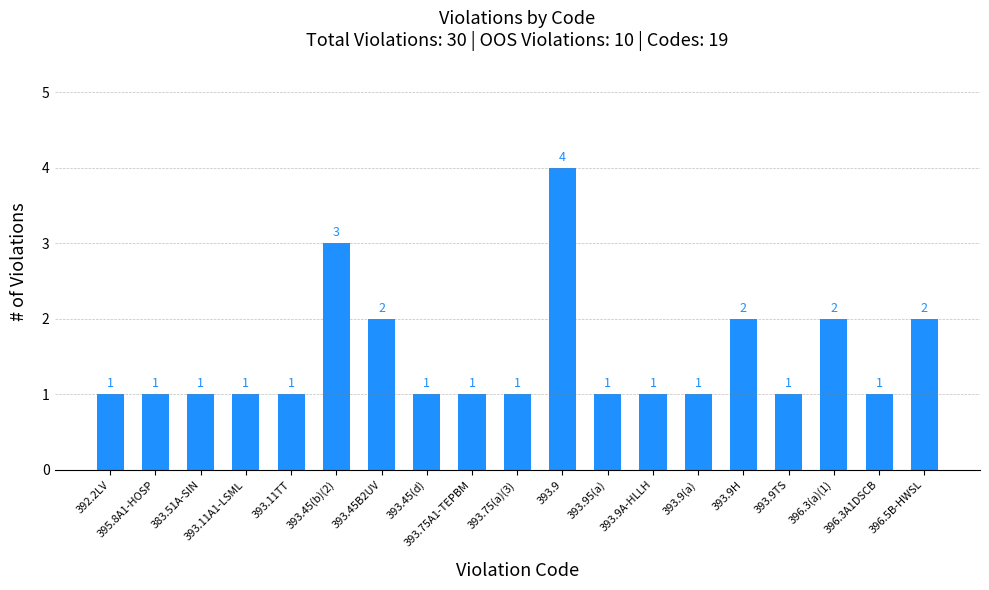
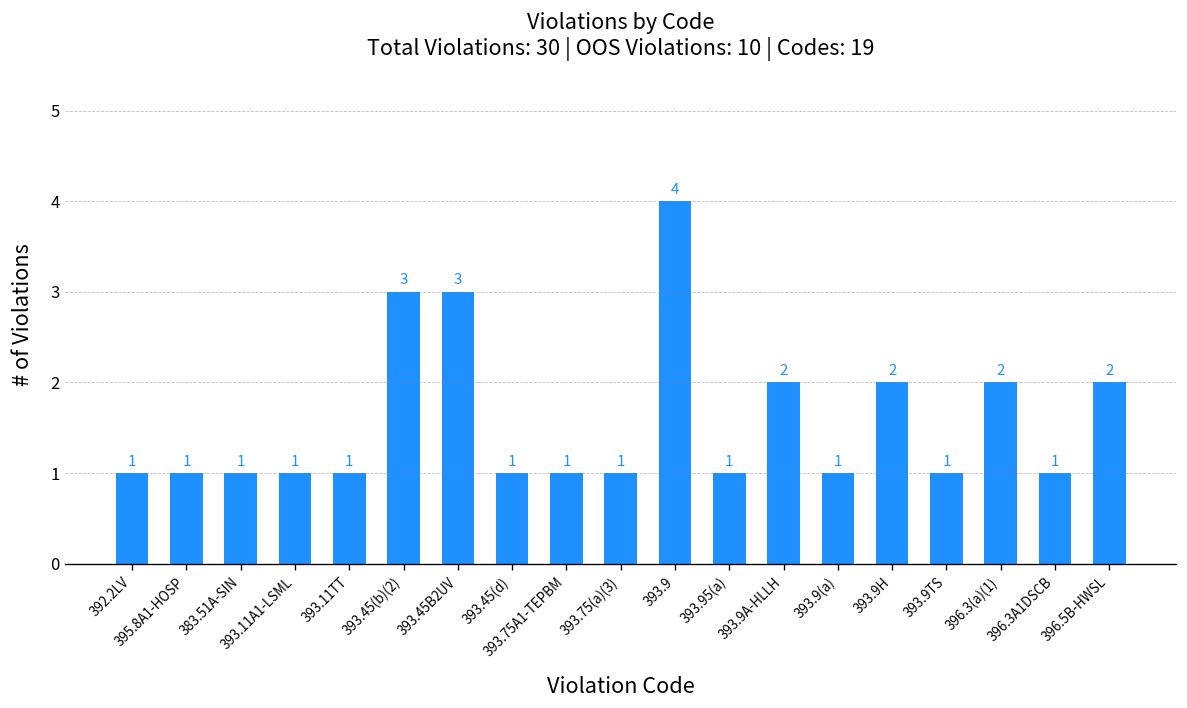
393.45B2UV: 2 -> 3
393.9A-HLLH: 1 -> 2
